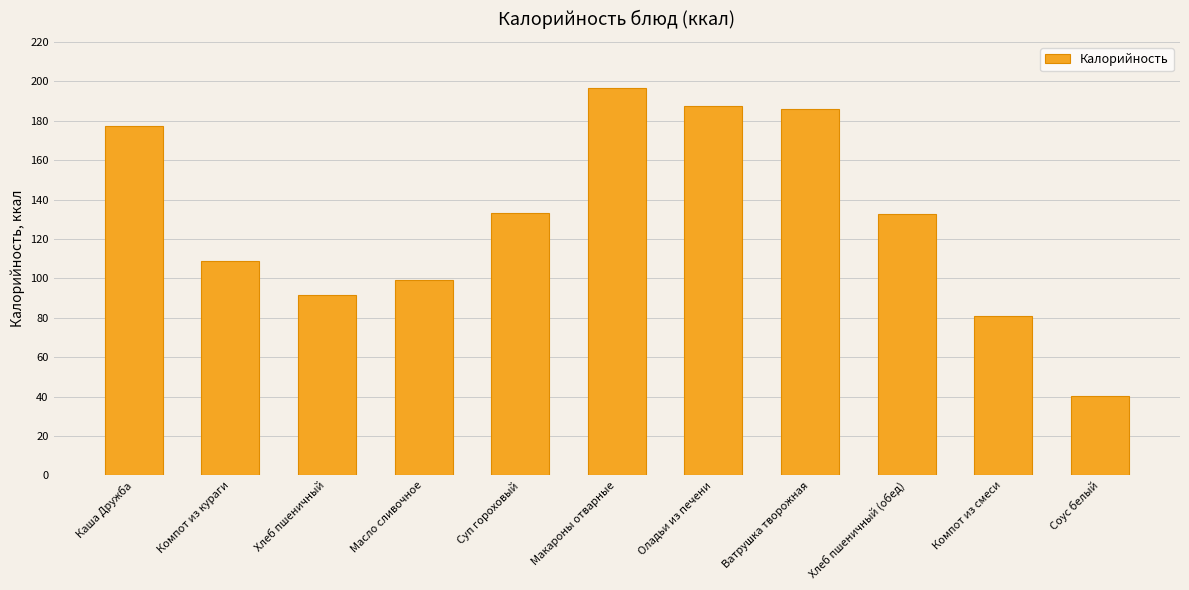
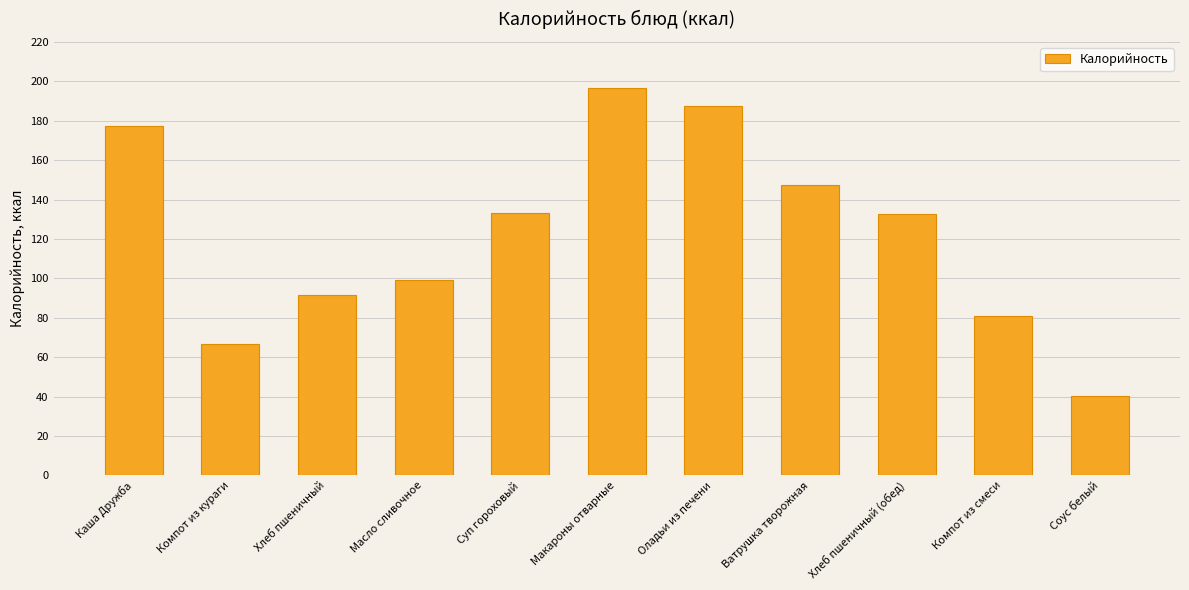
Компот из кураги: 109 -> 67
Ватрушка творожная: 186 -> 147
